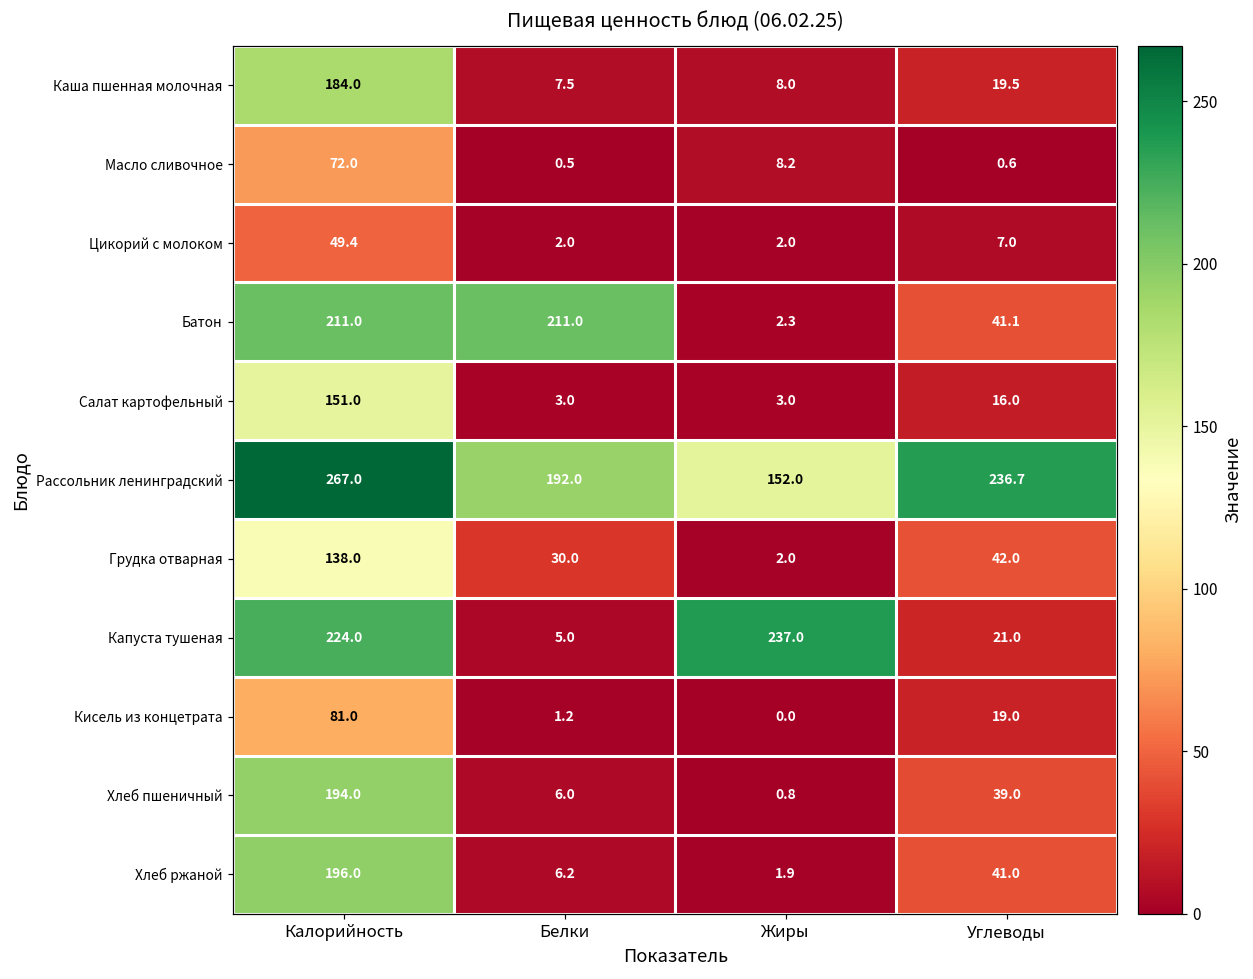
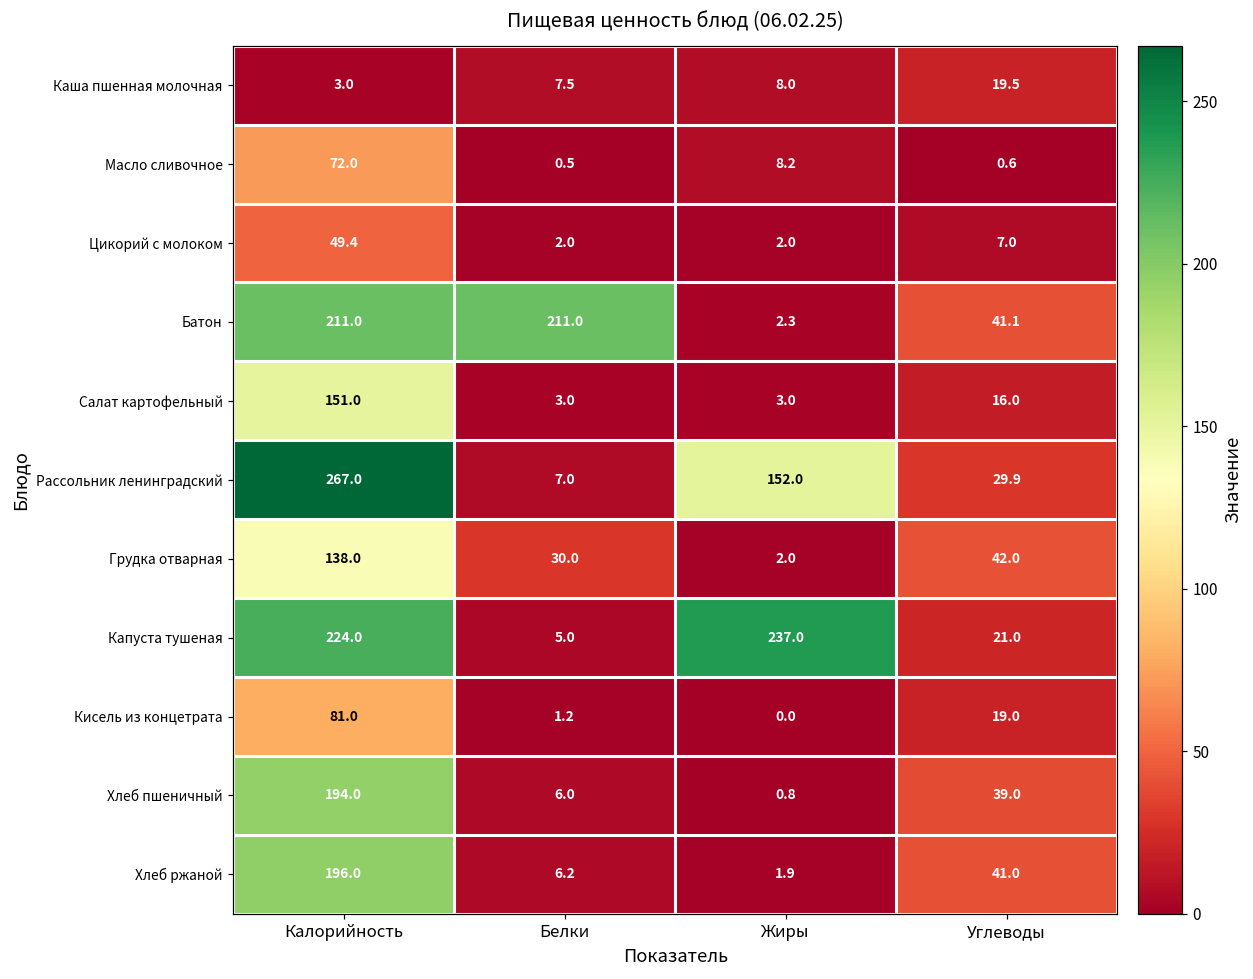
Каша пшенная молочная, Калорийность: 184.0 -> 3.0
Рассольник ленинградский, Белки: 192.0 -> 7.0
Рассольник ленинградский, Углеводы: 236.7 -> 29.9
